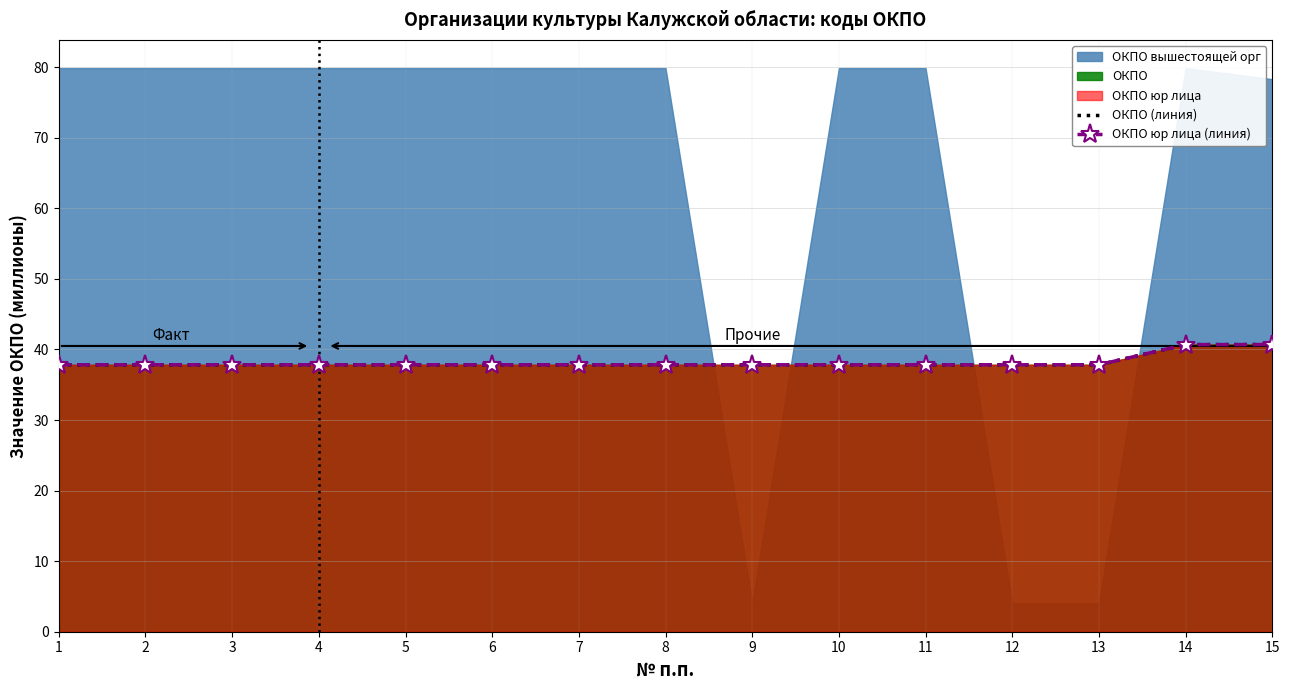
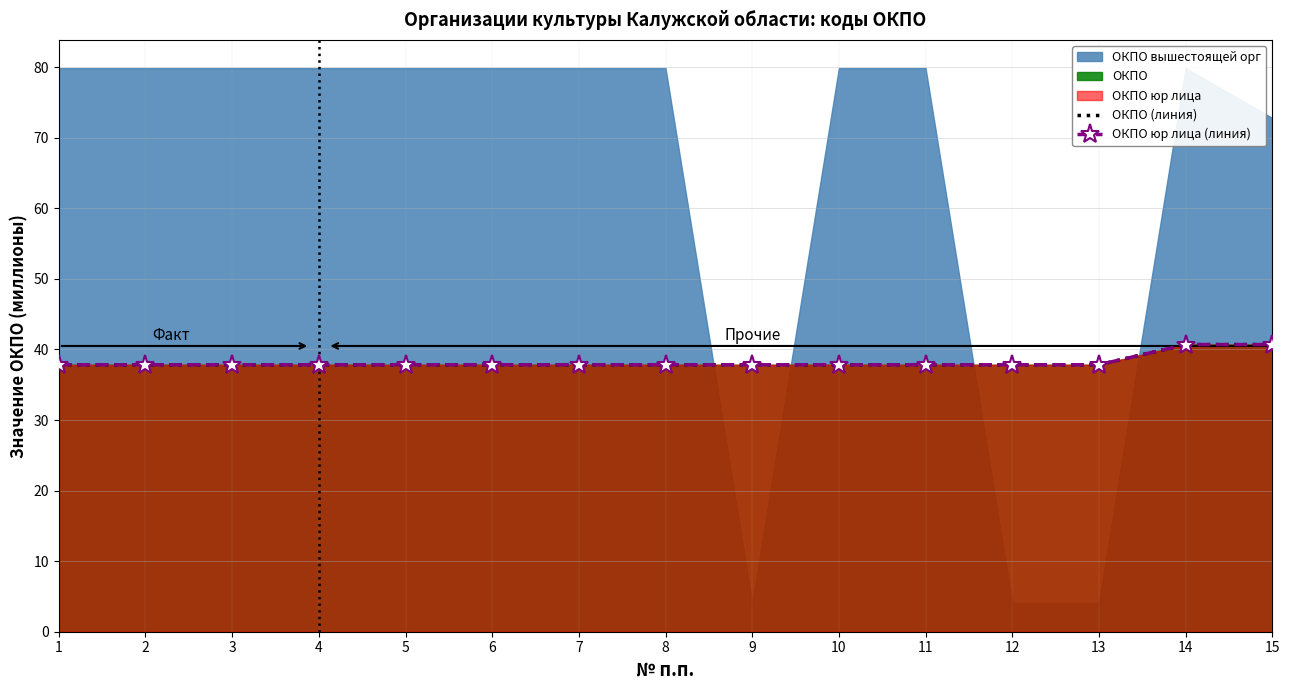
ОКПО вышестоящей орг, 15: 78 -> 73
